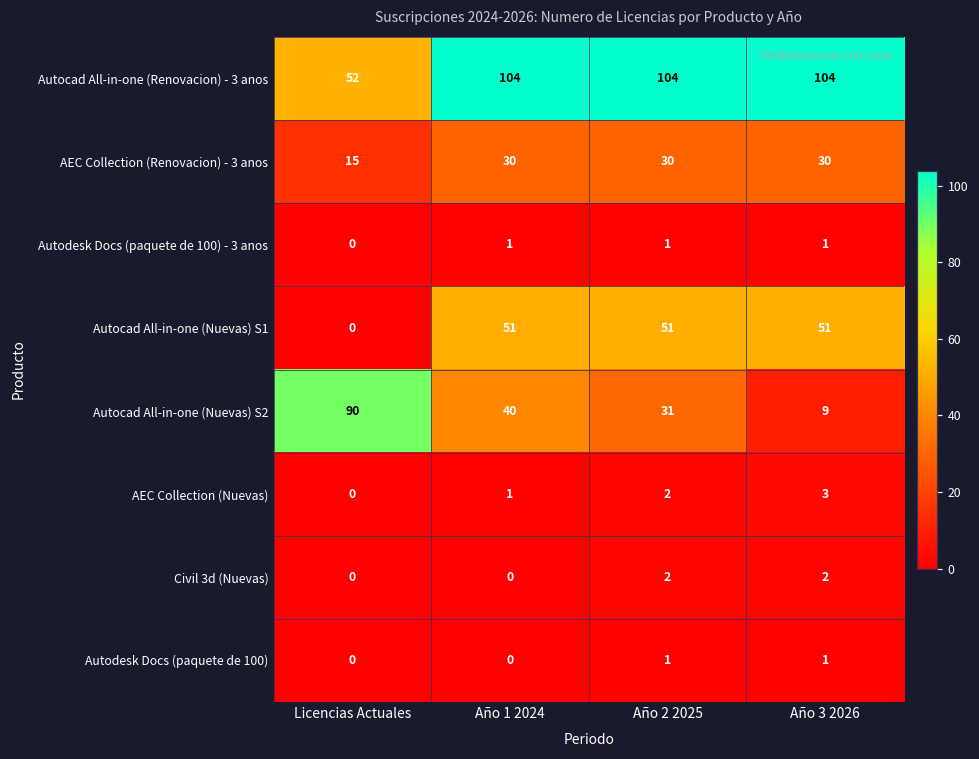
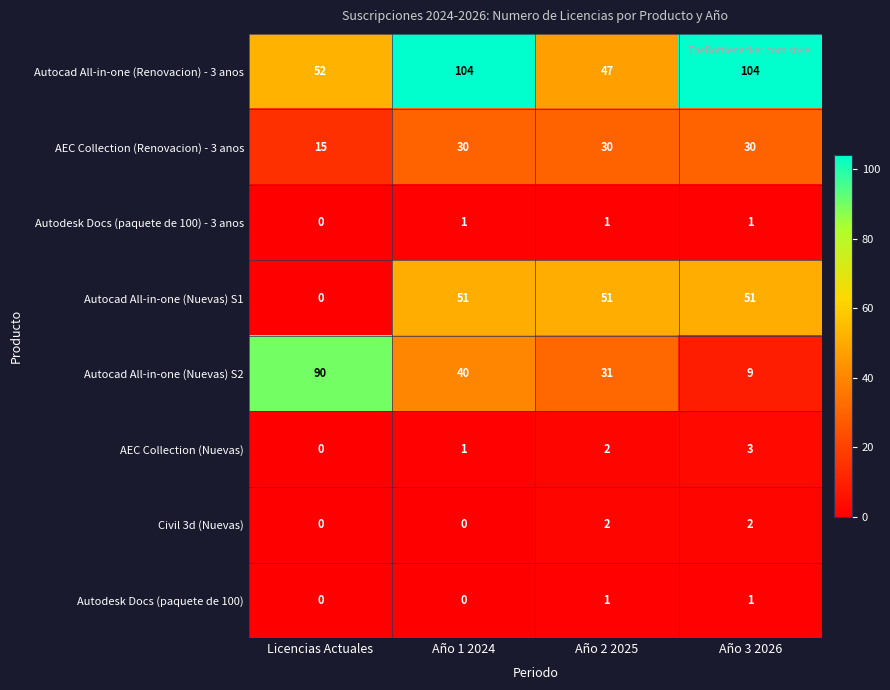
Autocad All-in-one (Renovacion) - 3 anos, Año 2 2025: 104 -> 47
